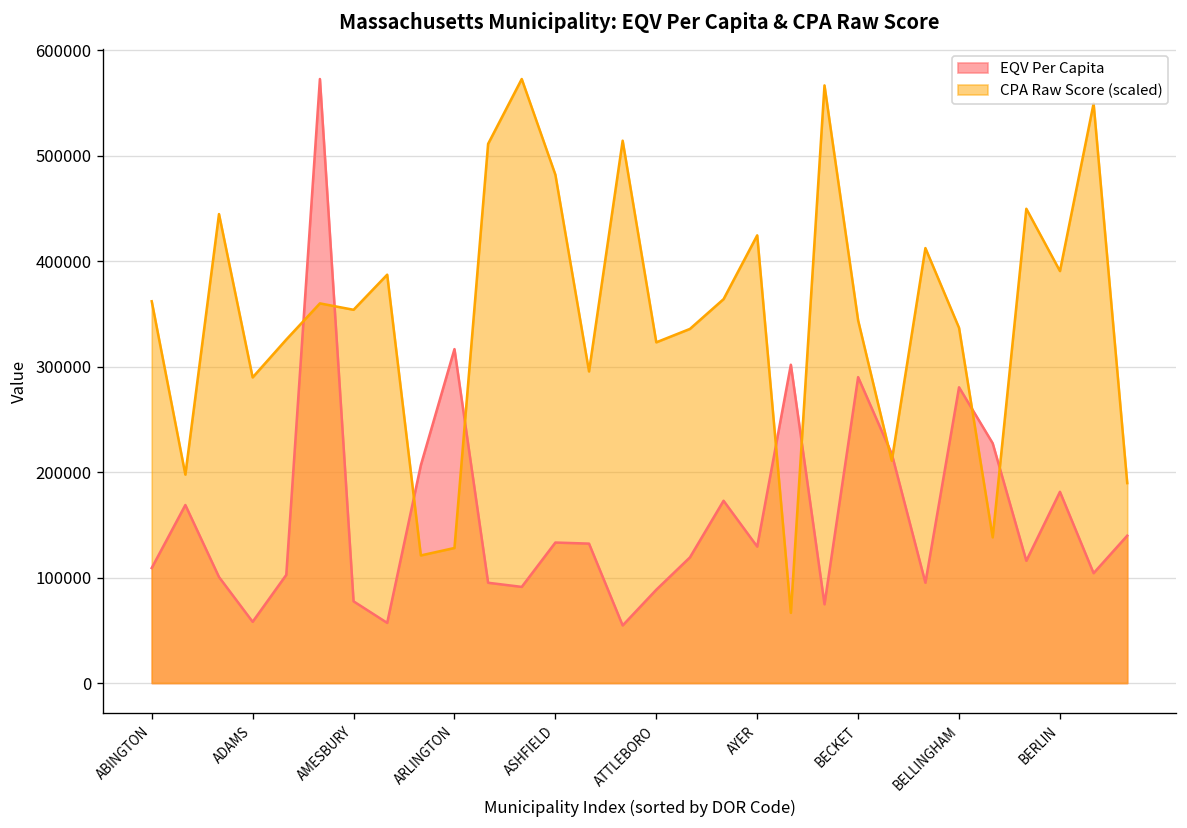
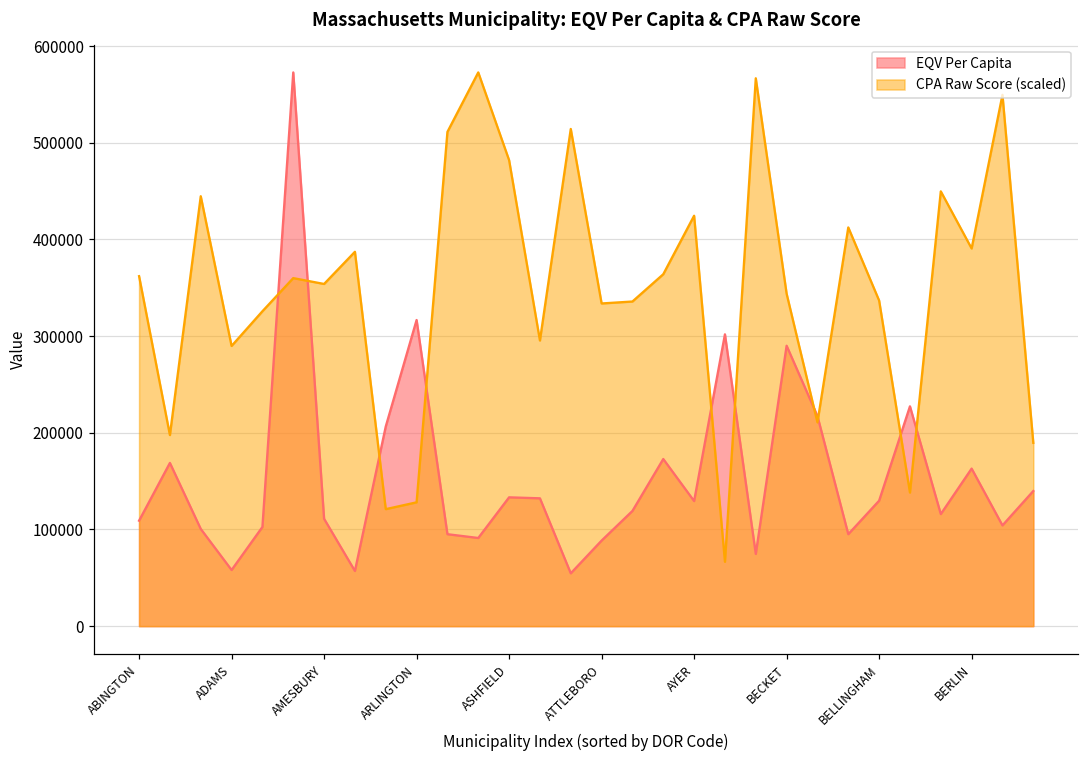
EQV Per Capita, AMESBURY: 80000 -> 110000
CPA Raw Score (scaled), ATTLEBORO: 320000 -> 330000
EQV Per Capita, BELLINGHAM: 280000 -> 130000
EQV Per Capita, BERLIN: 180000 -> 160000
